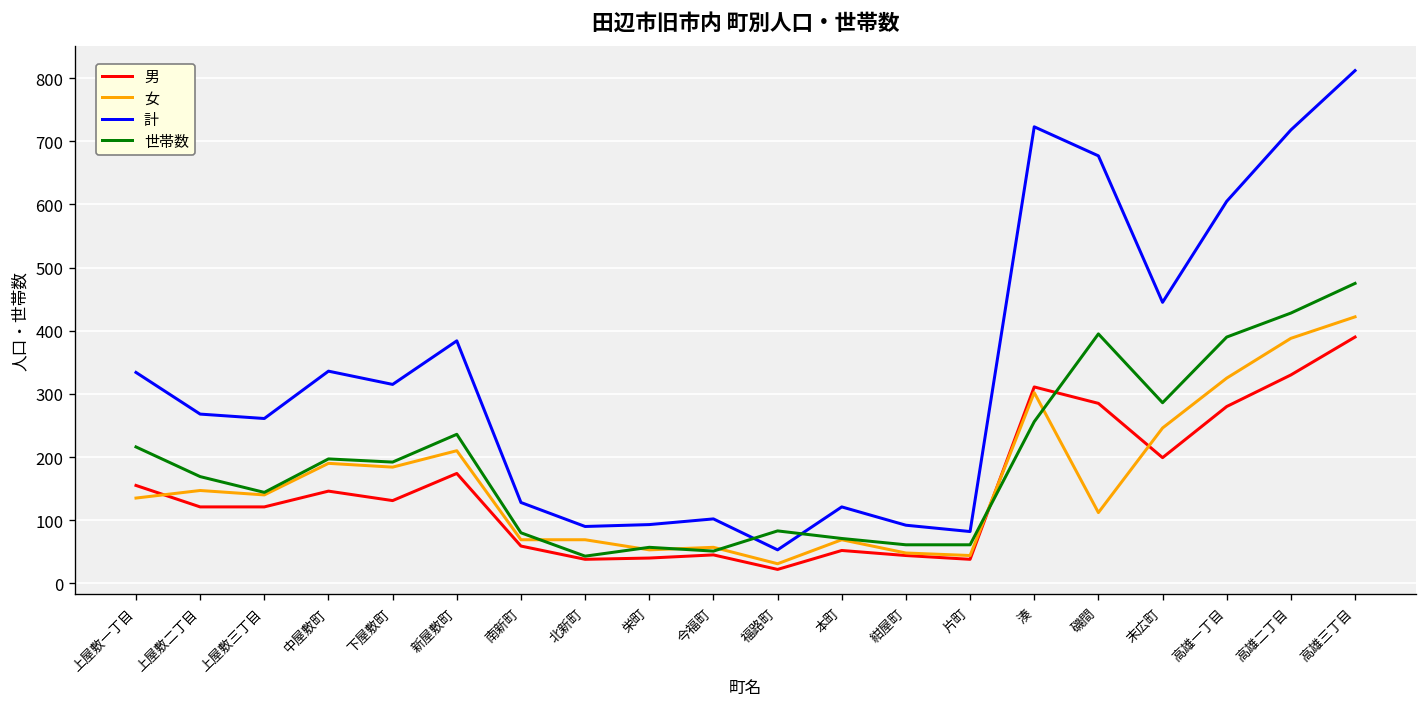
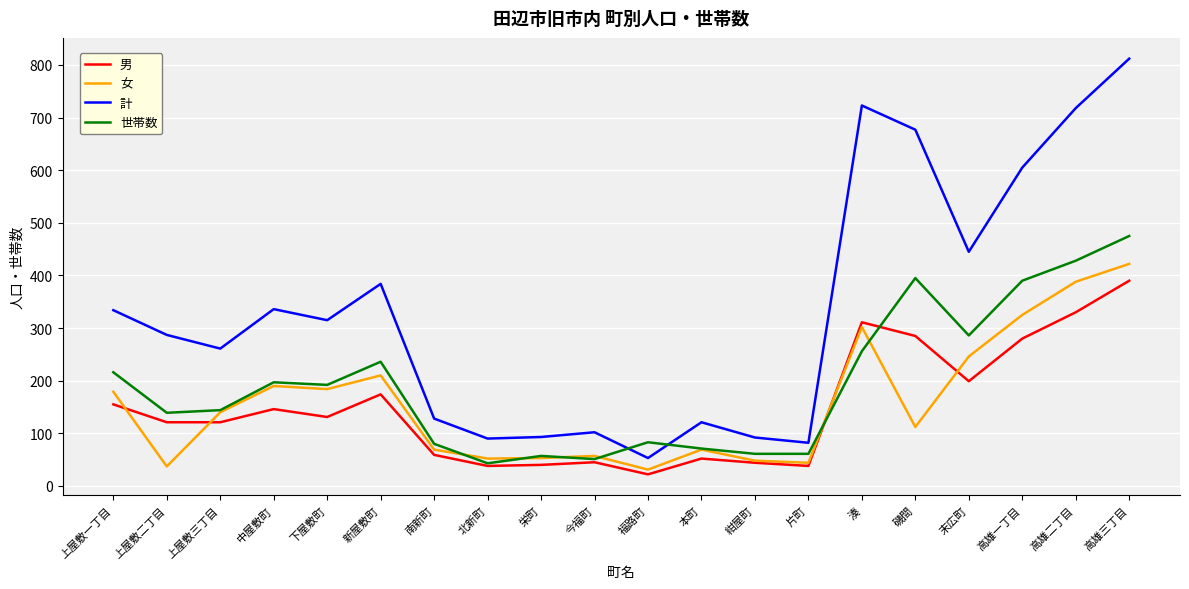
女, 上屋敷一丁目: 140 -> 180
女, 上屋敷二丁目: 150 -> 40
計, 上屋敷二丁目: 270 -> 290
世帯数, 上屋敷二丁目: 170 -> 140
女, 北新町: 70 -> 50
